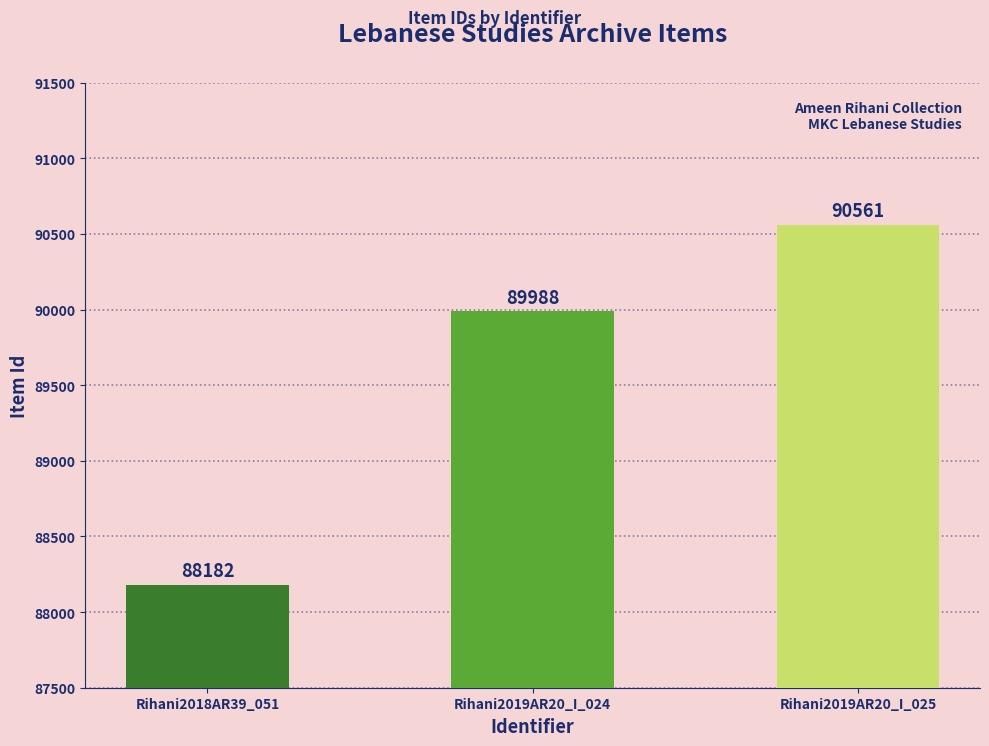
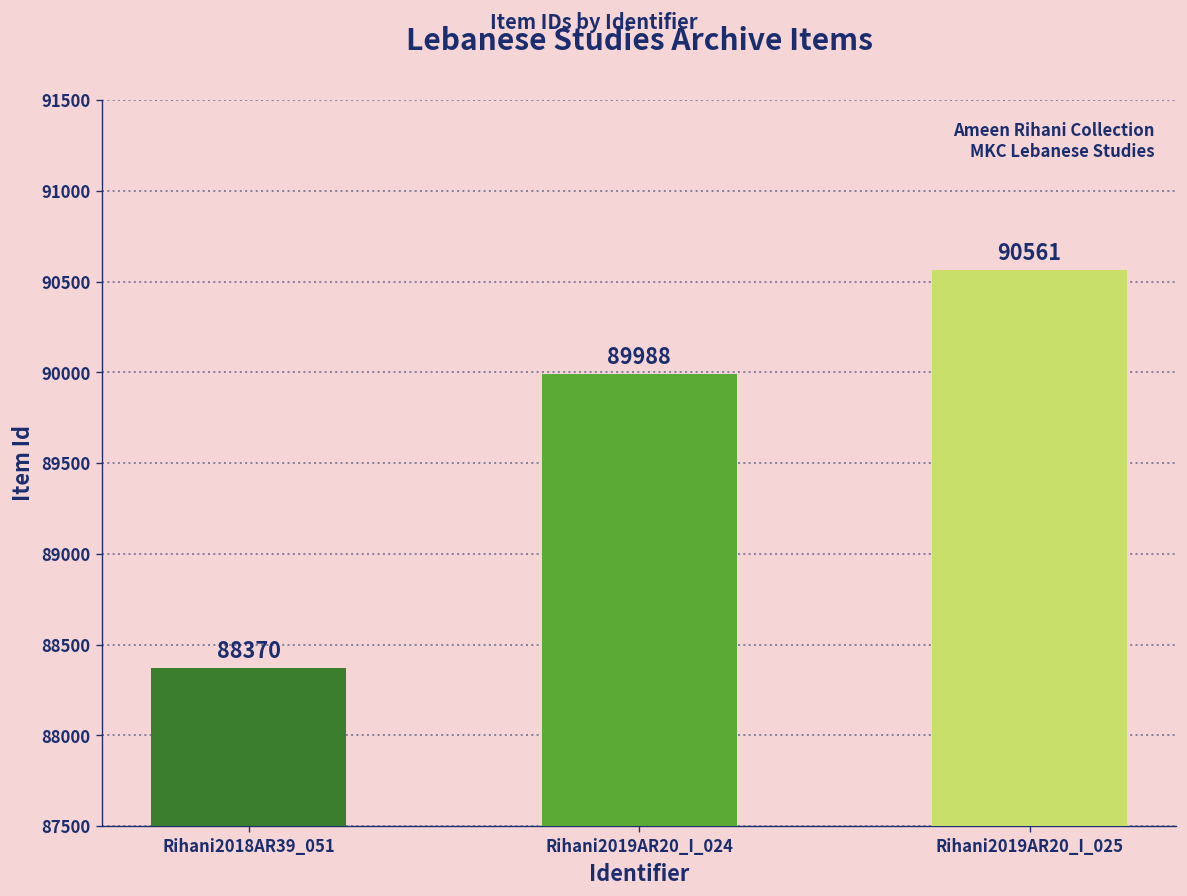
Rihani2018AR39_051: 88182 -> 88370
